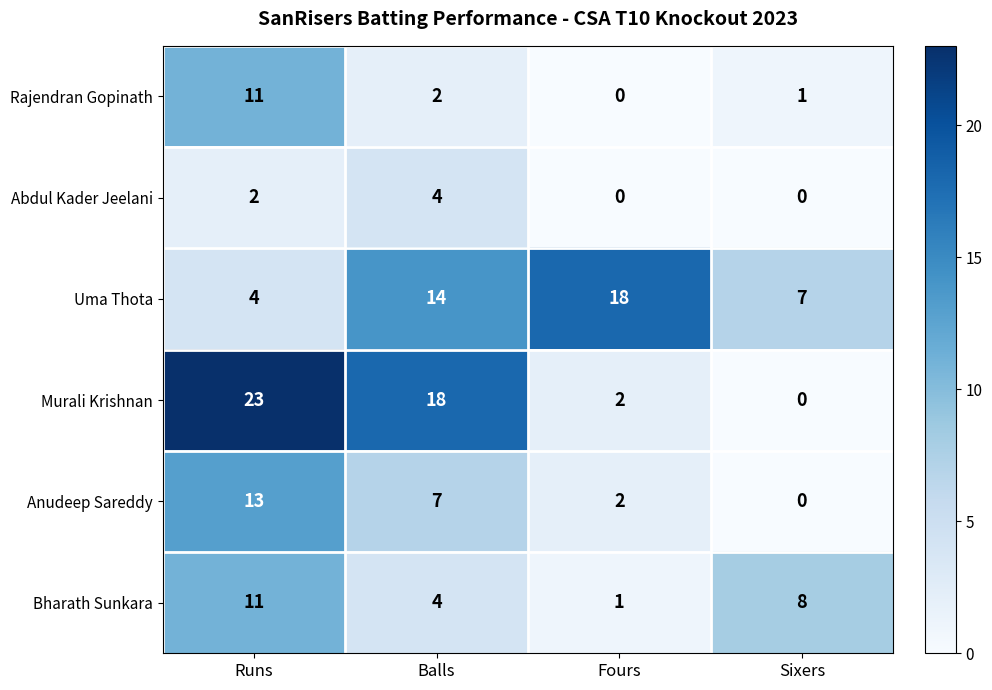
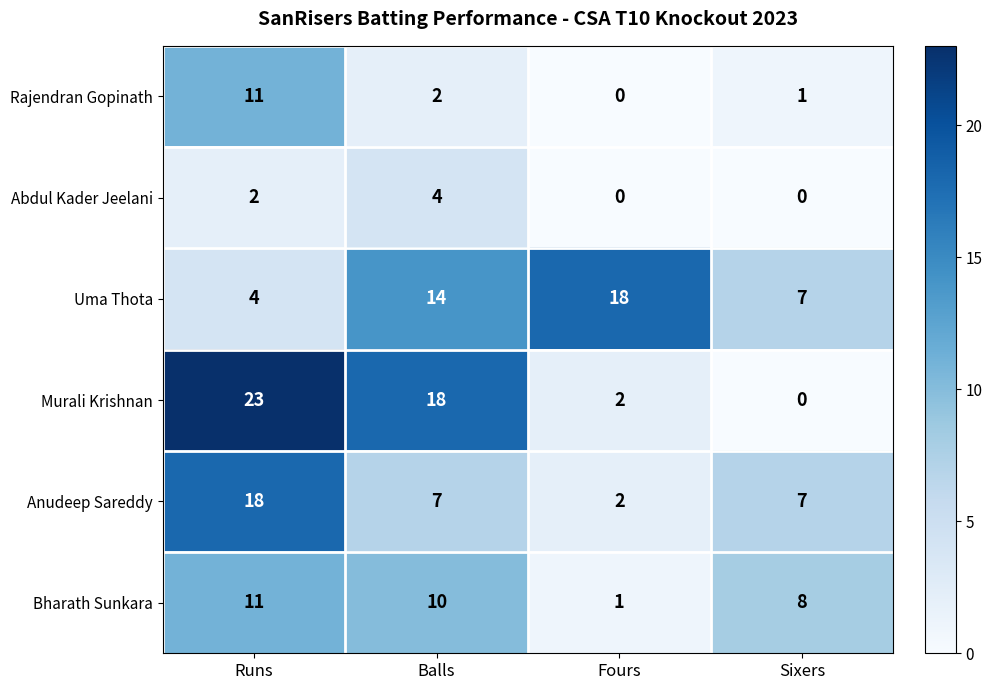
Anudeep Sareddy, Runs: 13 -> 18
Anudeep Sareddy, Sixers: 0 -> 7
Bharath Sunkara, Balls: 4 -> 10
